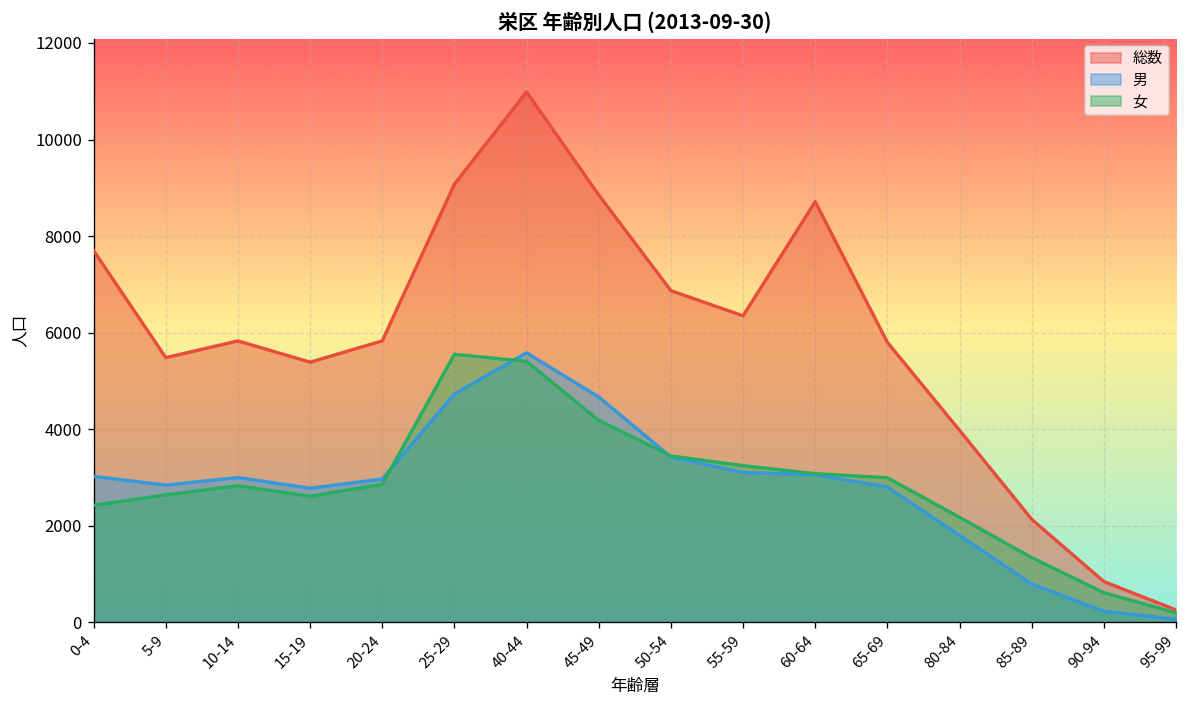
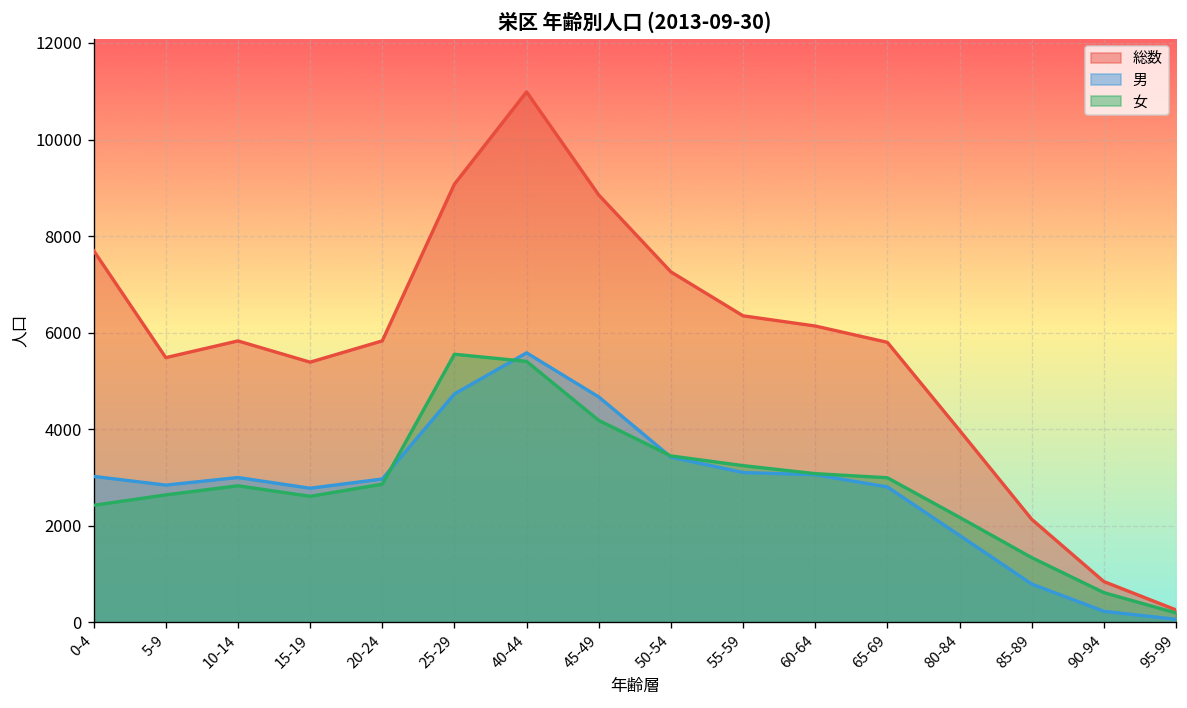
総数, 50-54: 6900 -> 7300
総数, 60-64: 8700 -> 6100
